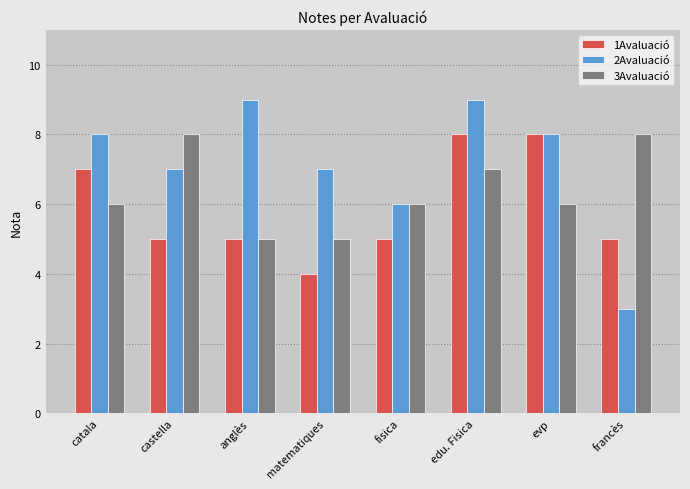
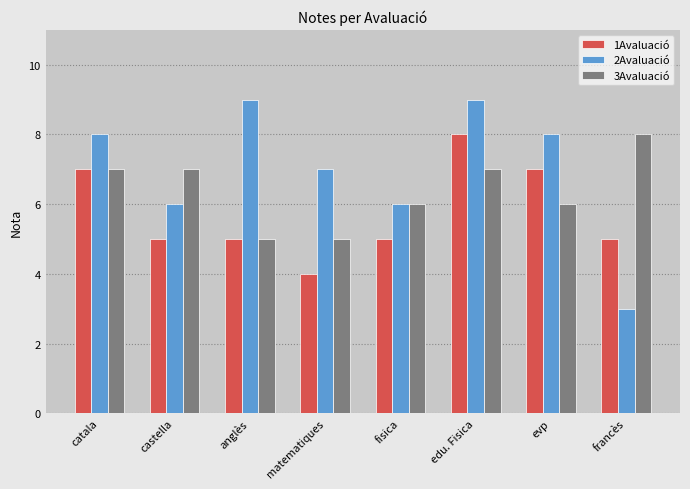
3Avaluació, catala: 6 -> 7
2Avaluació, castella: 7 -> 6
3Avaluació, castella: 8 -> 7
1Avaluació, evp: 8 -> 7
